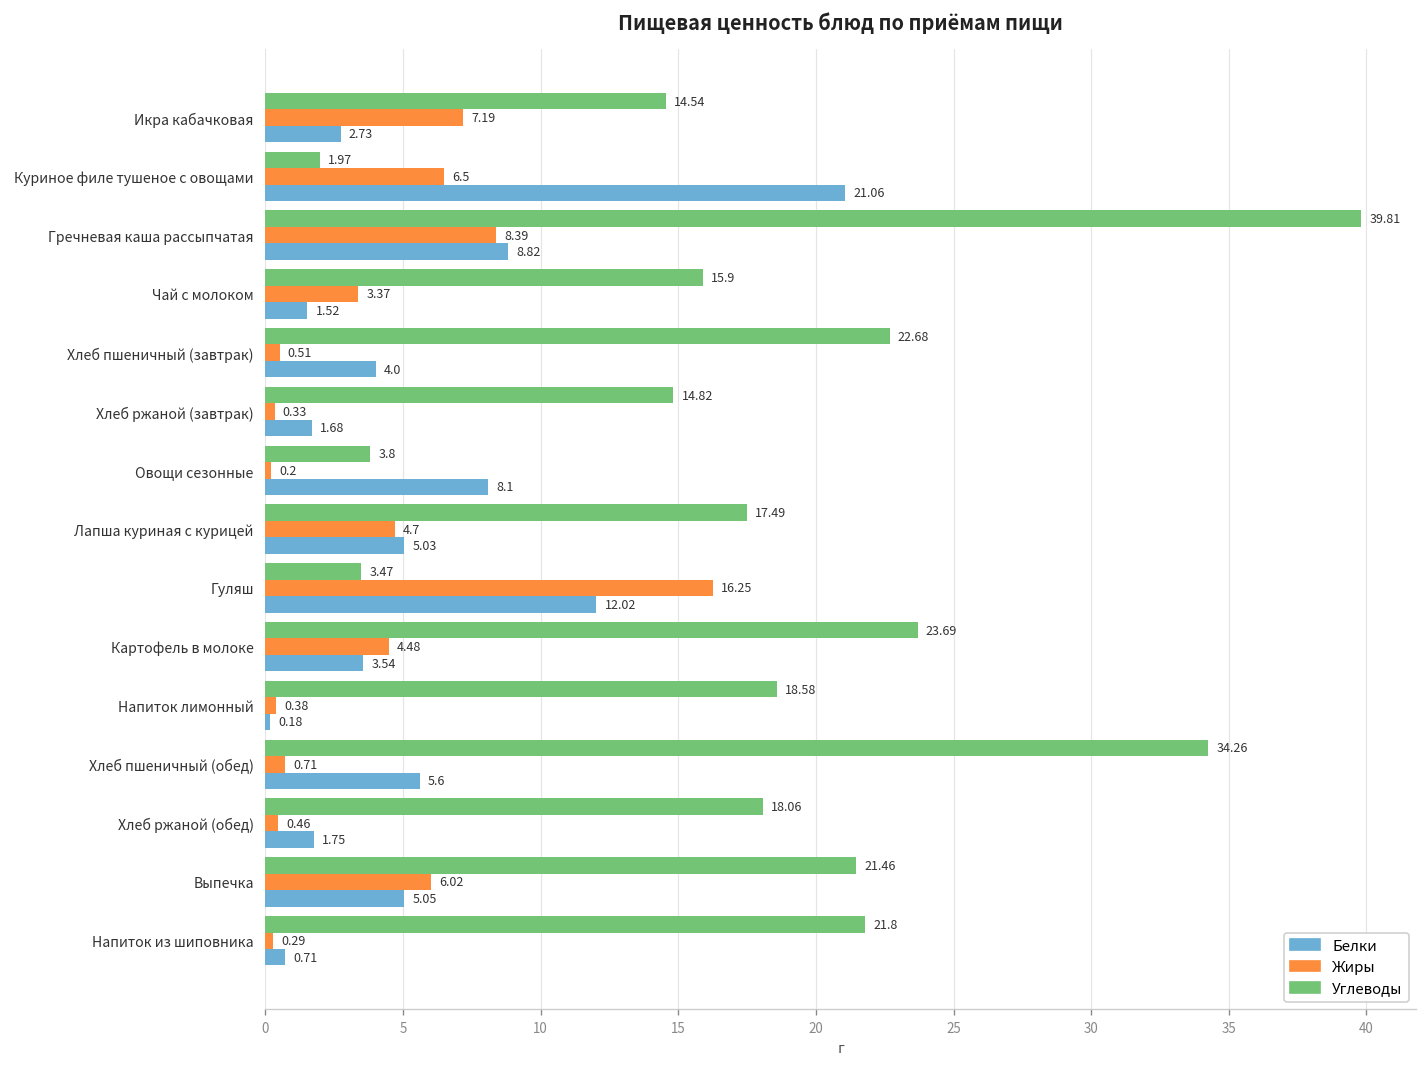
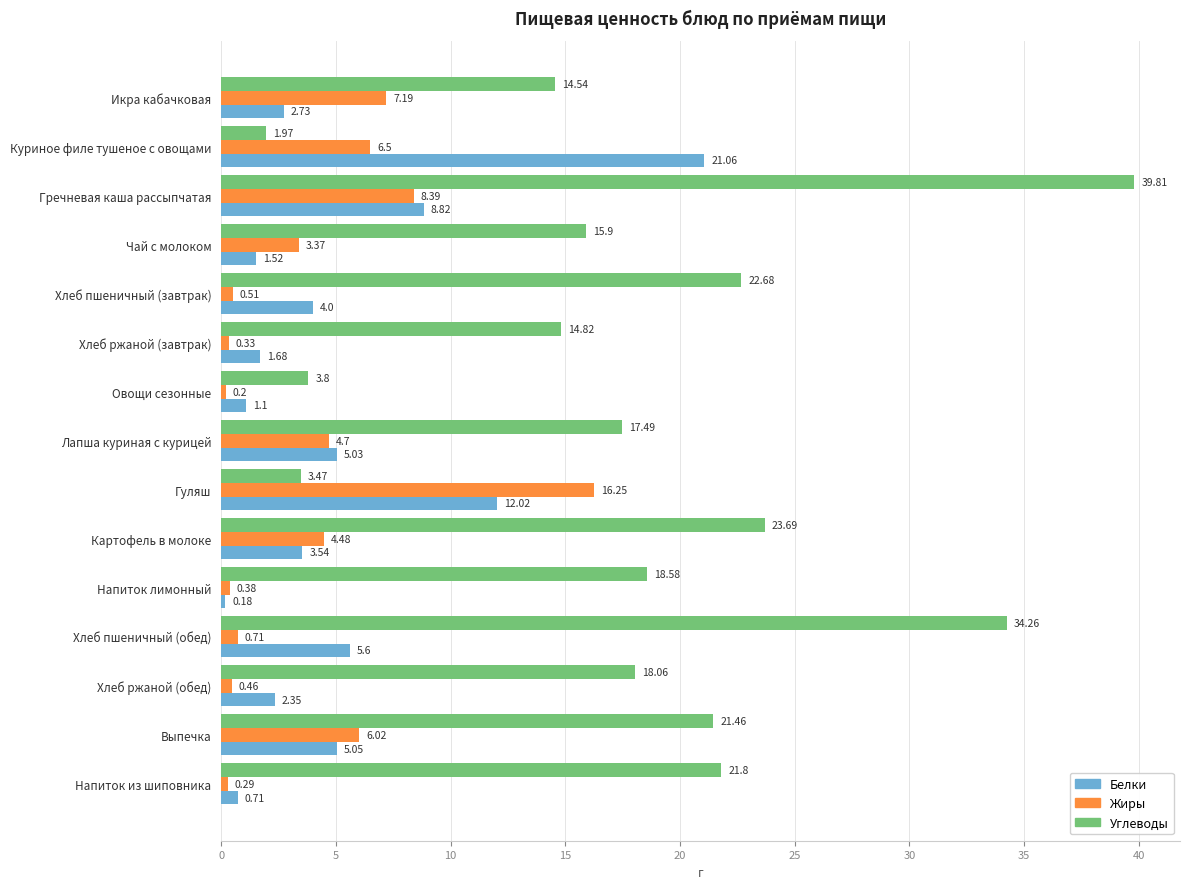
Белки, Овощи сезонные: 8.1 -> 1.1
Белки, Хлеб ржаной (обед): 1.75 -> 2.35
